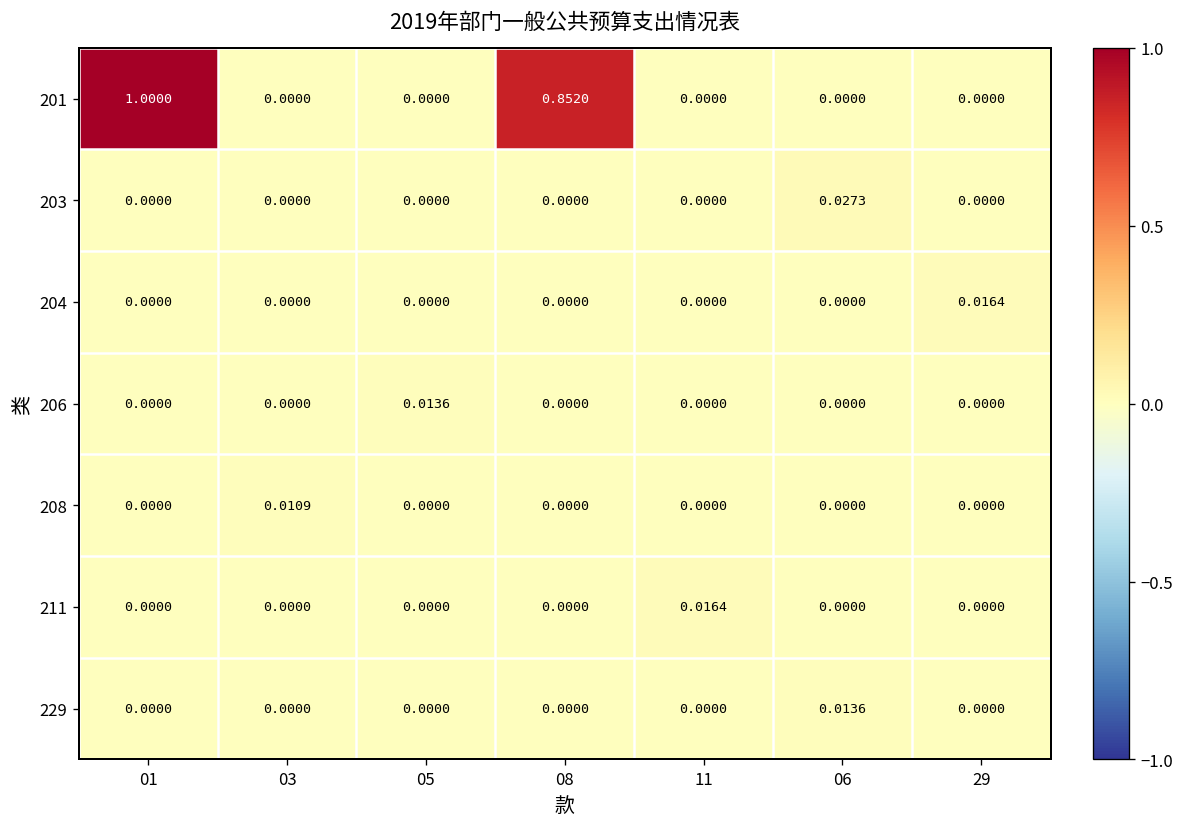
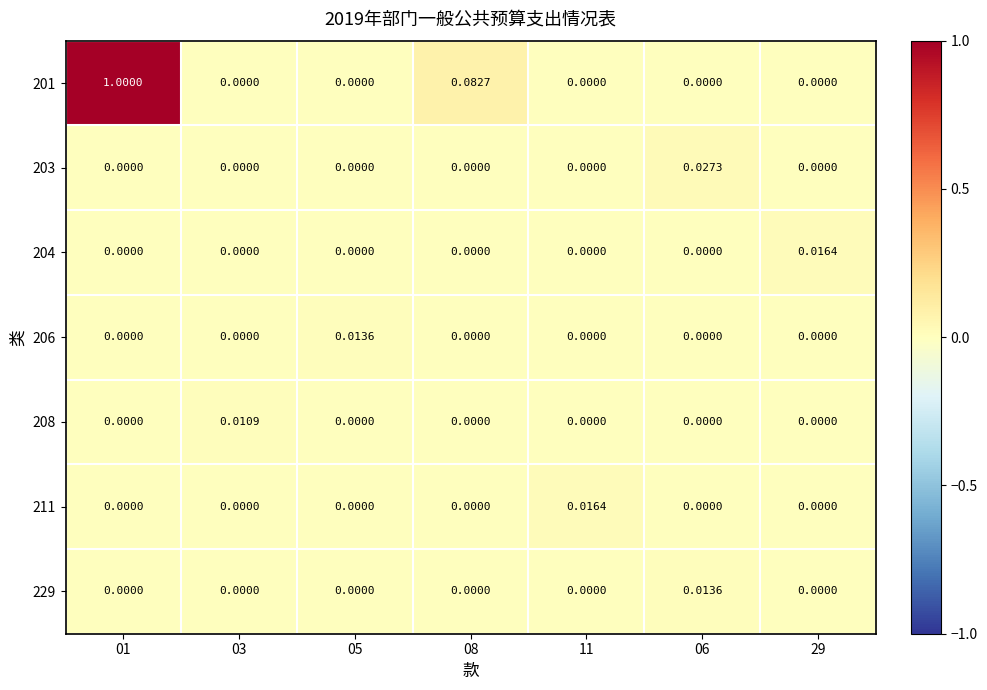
201, 08: 0.8520 -> 0.0827
